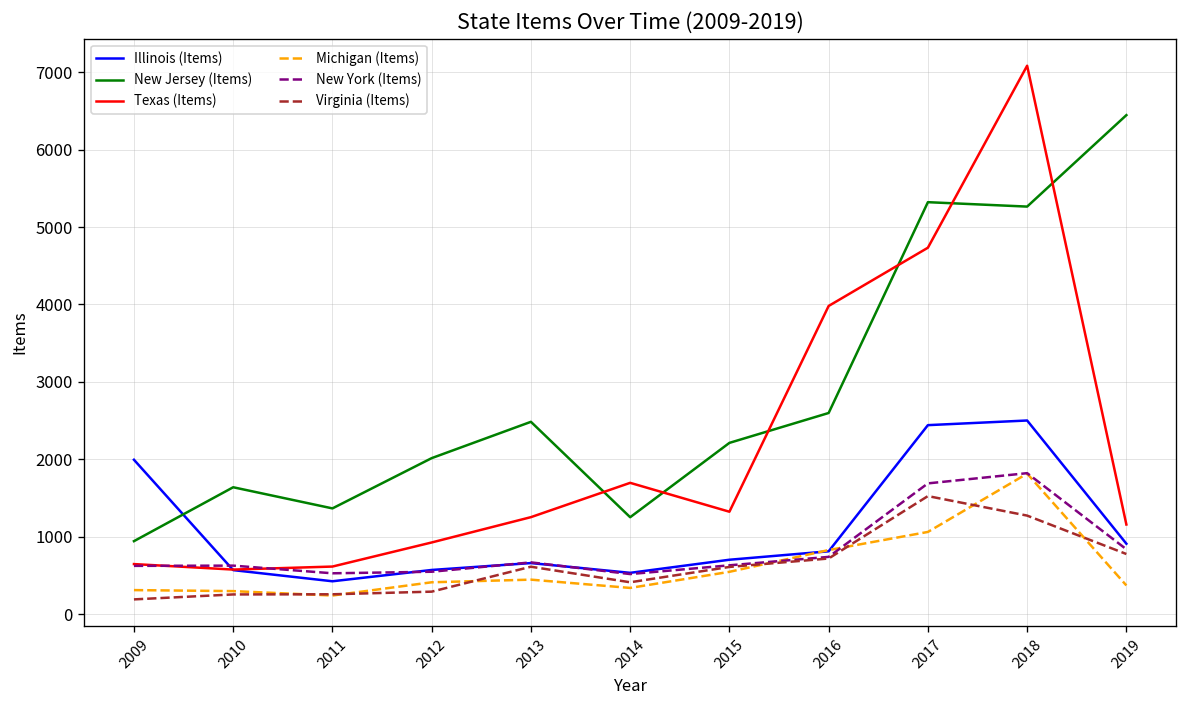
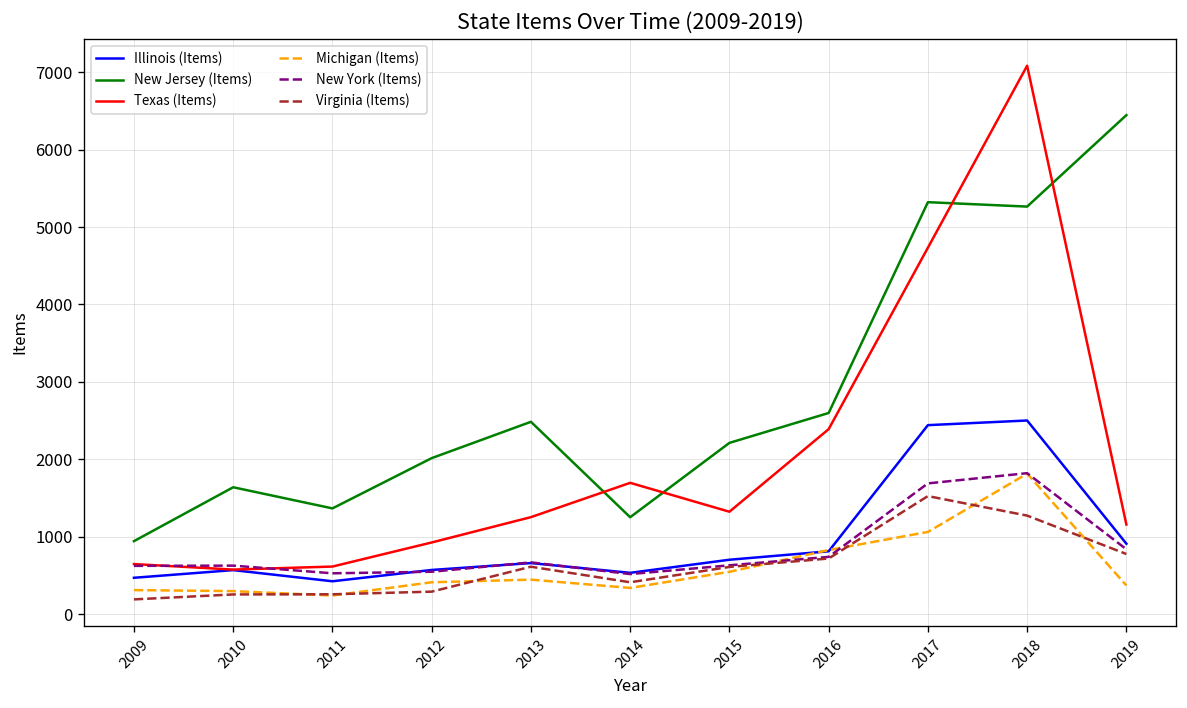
Illinois (Items), 2009: 2000 -> 500
Texas (Items), 2016: 4000 -> 2400
